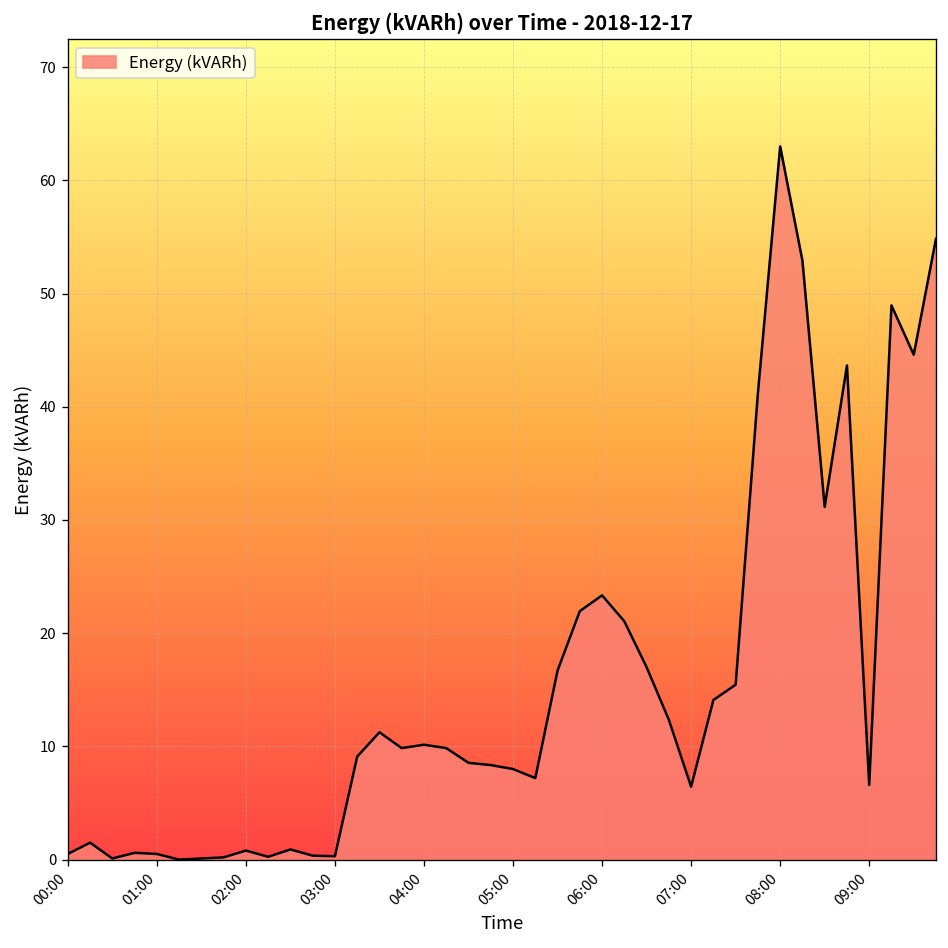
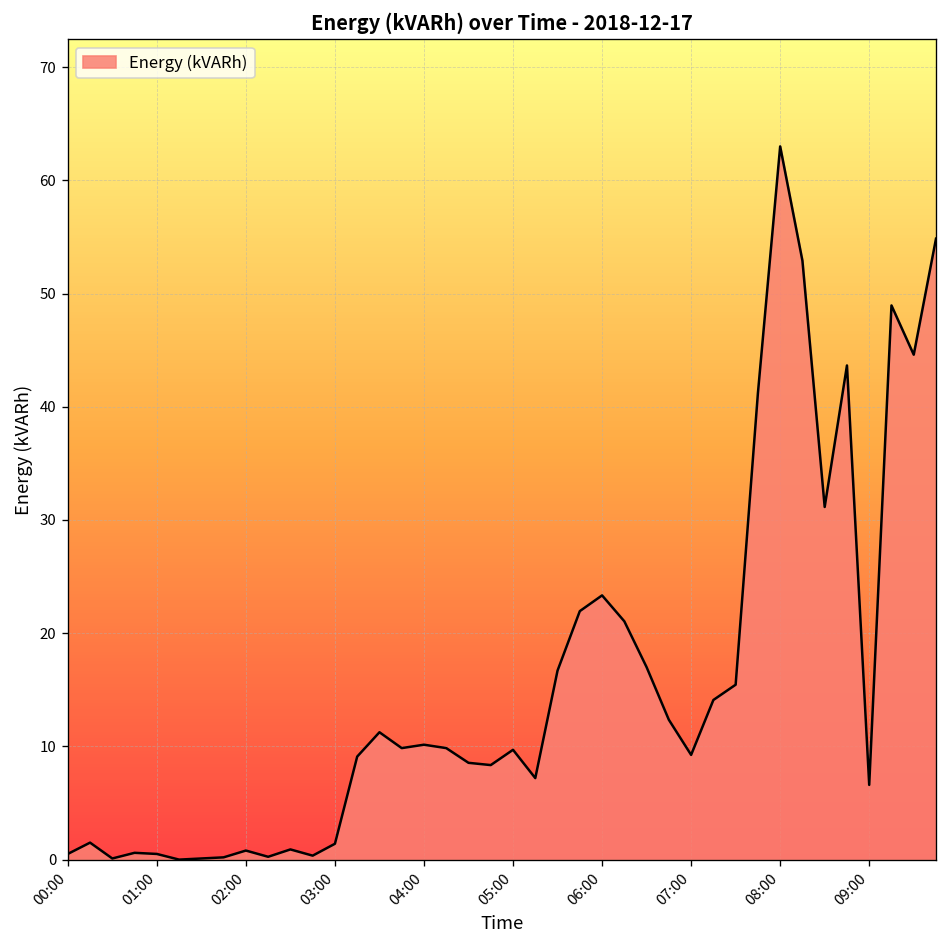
03:00: 0 -> 1
05:00: 8 -> 10
07:00: 6 -> 9
